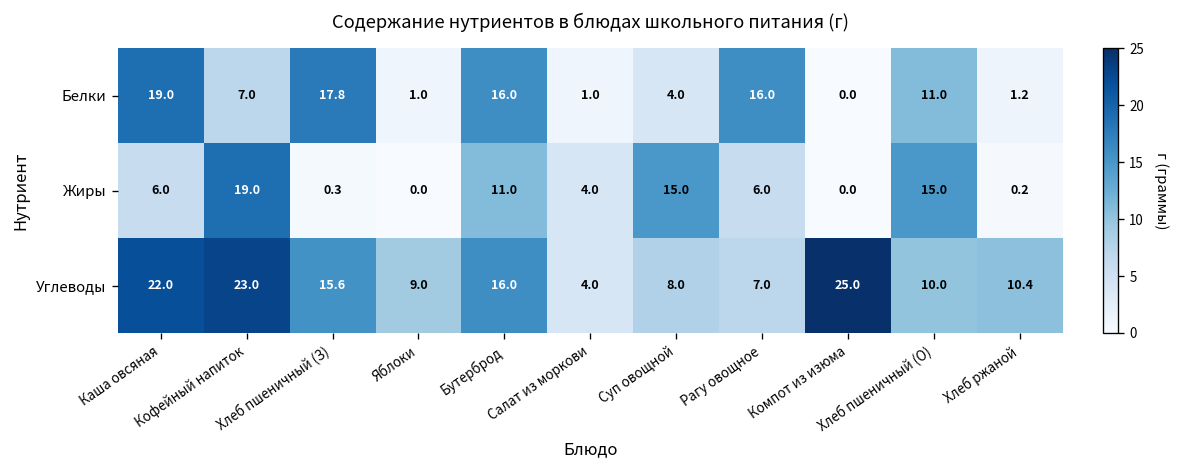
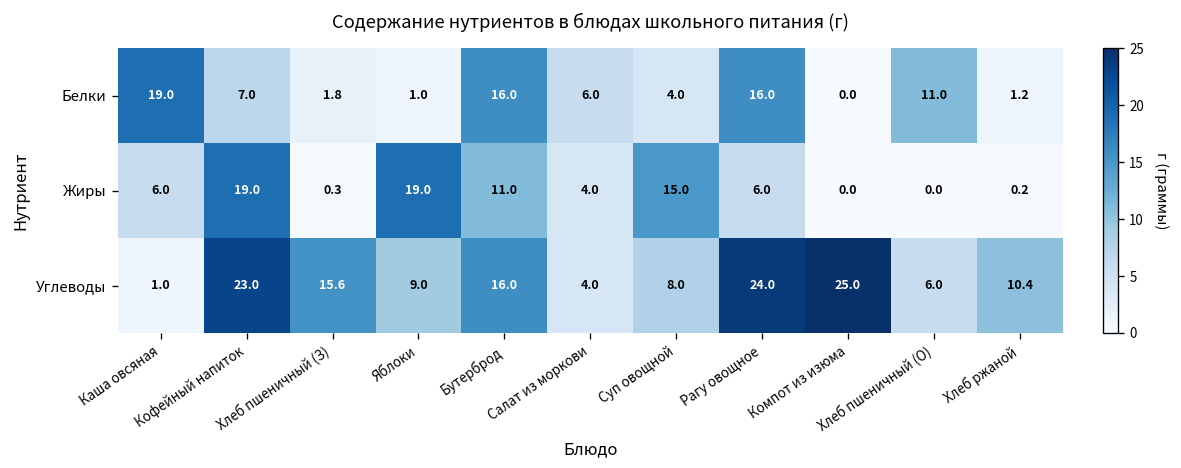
Белки, Хлеб пшеничный (З): 17.8 -> 1.8
Белки, Салат из моркови: 1.0 -> 6.0
Жиры, Яблоки: 0.0 -> 19.0
Жиры, Хлеб пшеничный (О): 15.0 -> 0.0
Углеводы, Каша овсяная: 22.0 -> 1.0
Углеводы, Рагу овощное: 7.0 -> 24.0
Углеводы, Хлеб пшеничный (О): 10.0 -> 6.0
